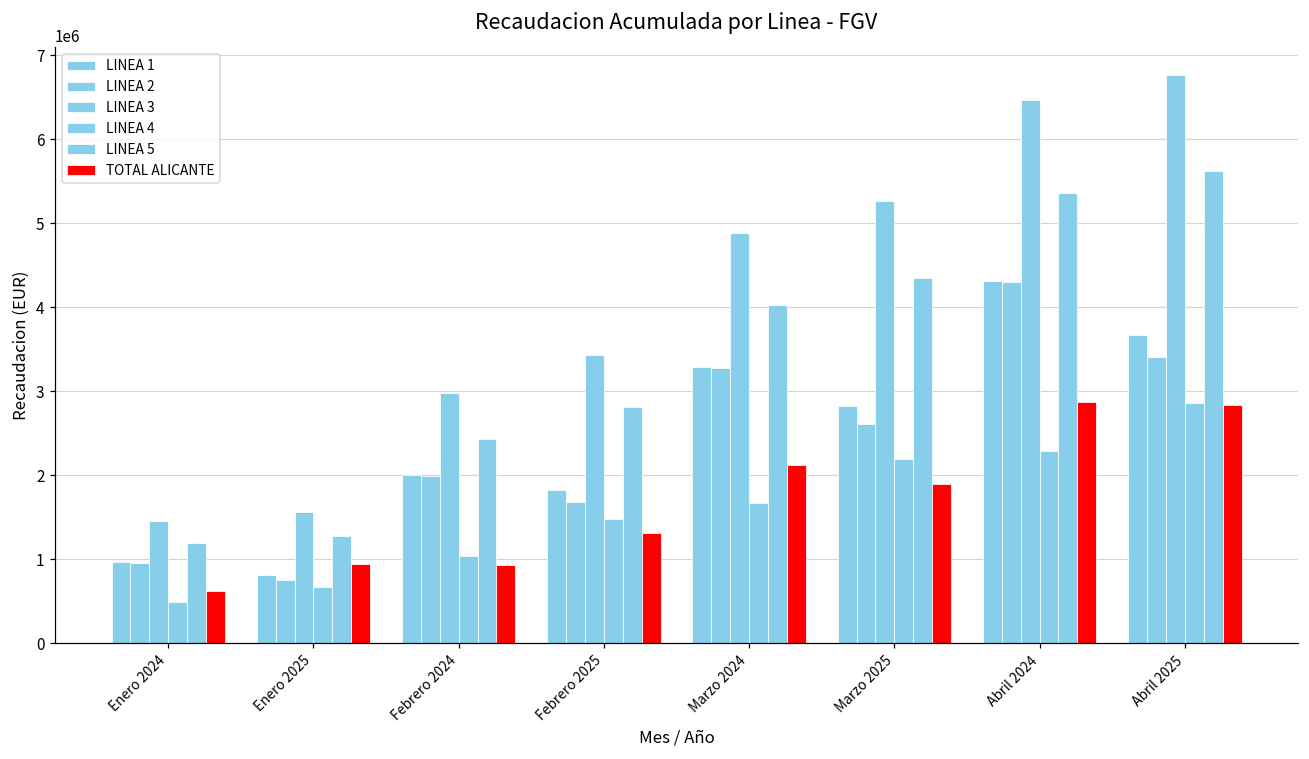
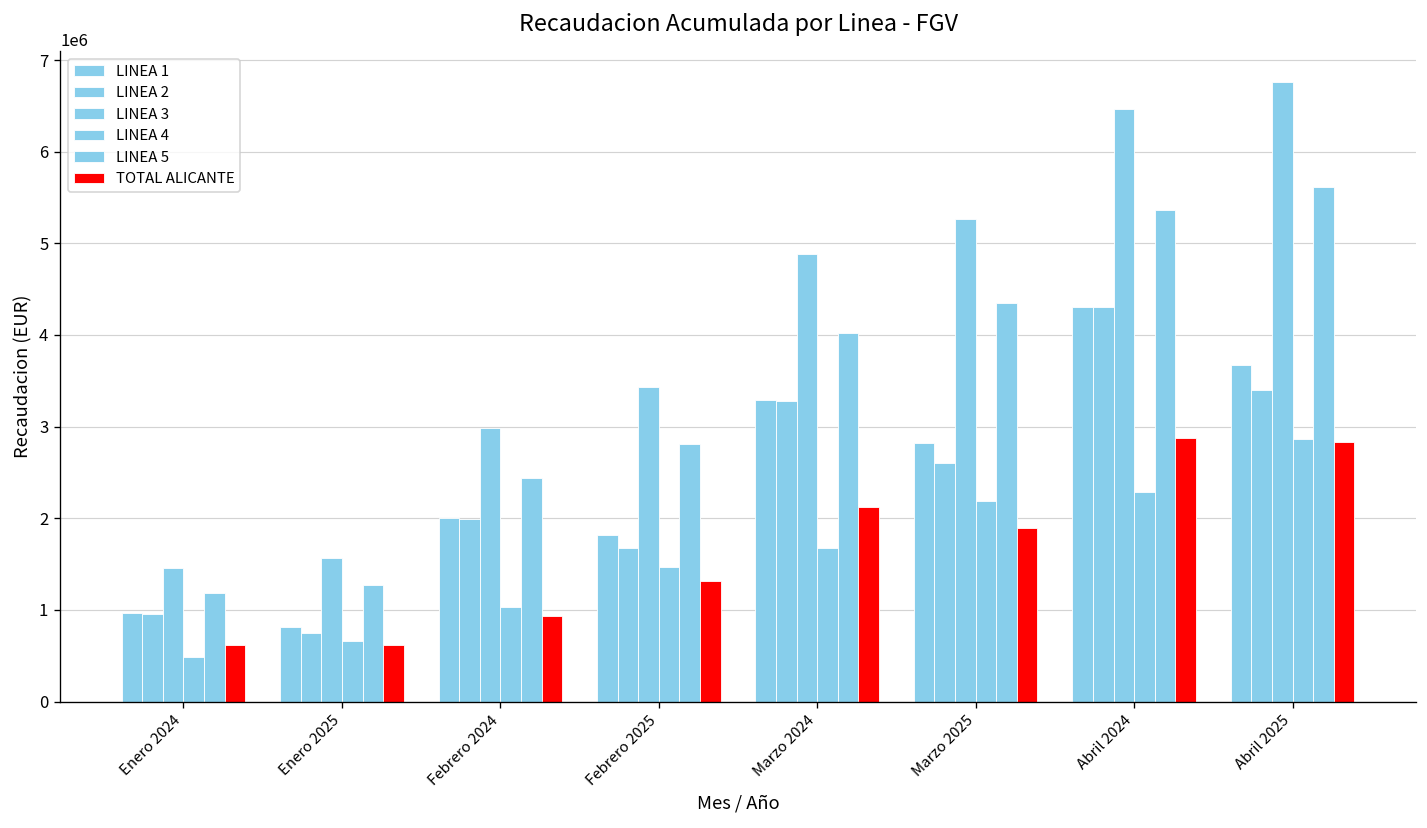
TOTAL ALICANTE, Enero 2025: 900000 -> 600000
